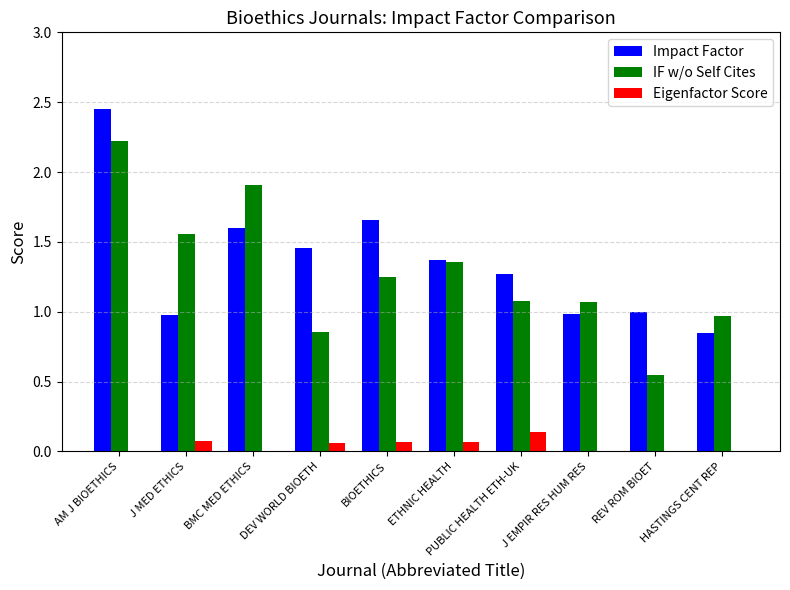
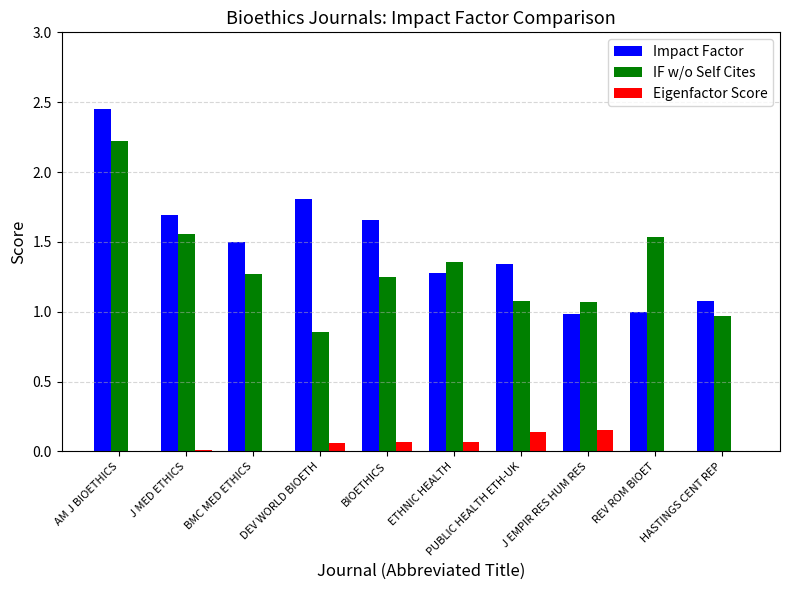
Impact Factor, J MED ETHICS: 0.97 -> 1.69
Eigenfactor Score, J MED ETHICS: 0.08 -> 0.01
Impact Factor, BMC MED ETHICS: 1.6 -> 1.5
IF w/o Self Cites, BMC MED ETHICS: 1.91 -> 1.27
Impact Factor, DEV WORLD BIOETH: 1.46 -> 1.80
Impact Factor, ETHNIC HEALTH: 1.37 -> 1.28
Impact Factor, PUBLIC HEALTH ETH-UK: 1.27 -> 1.35
Eigenfactor Score, J EMPIR RES HUM RES: 0.00 -> 0.15
IF w/o Self Cites, REV ROM BIOET: 0.55 -> 1.54
Impact Factor, HASTINGS CENT REP: 0.85 -> 1.08
